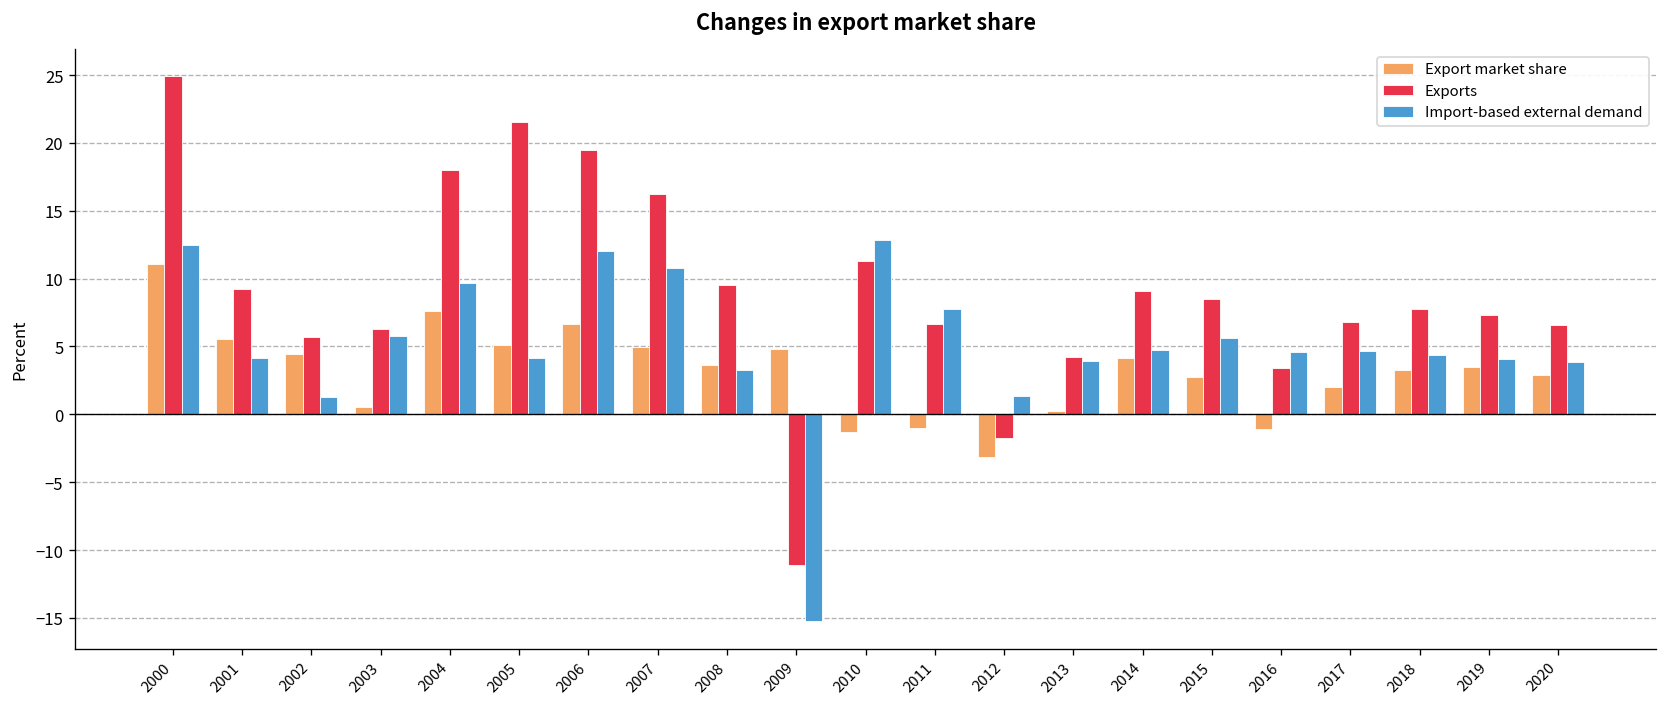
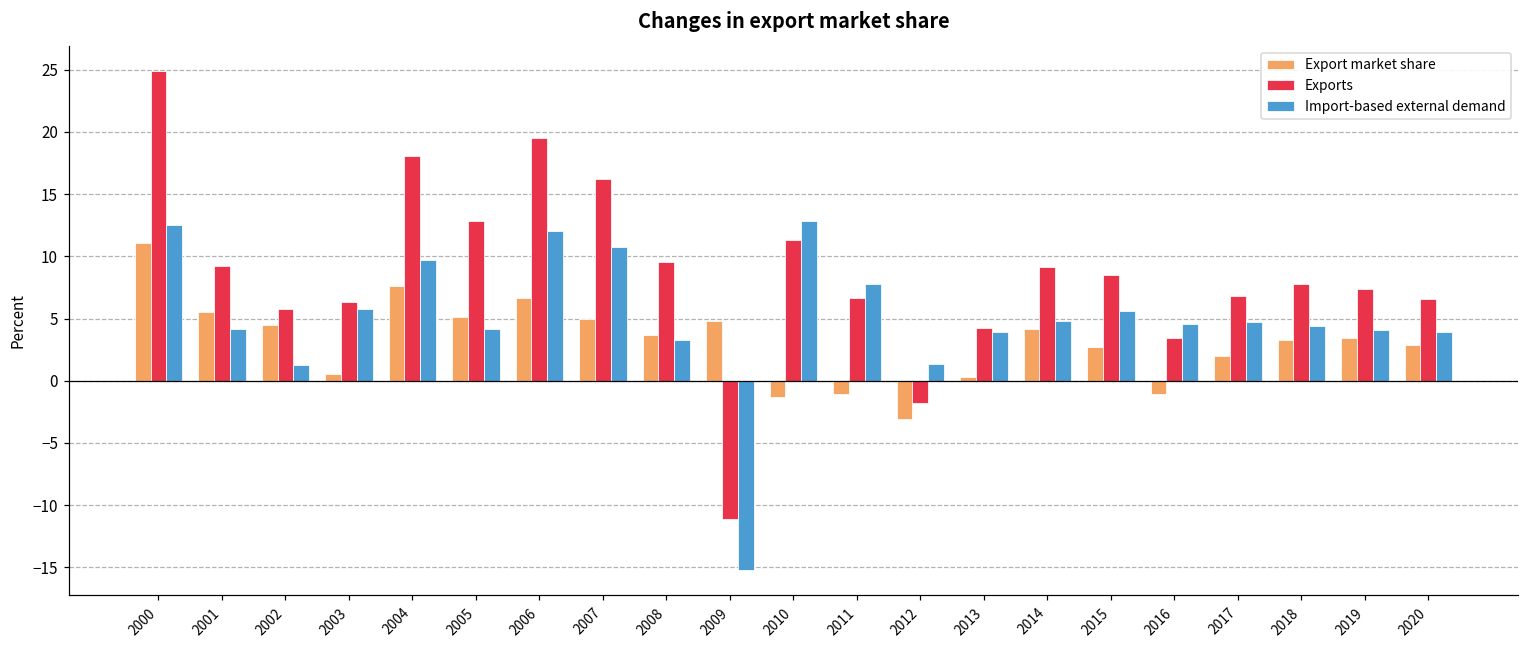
Exports, 2005: 21.6 -> 12.8
